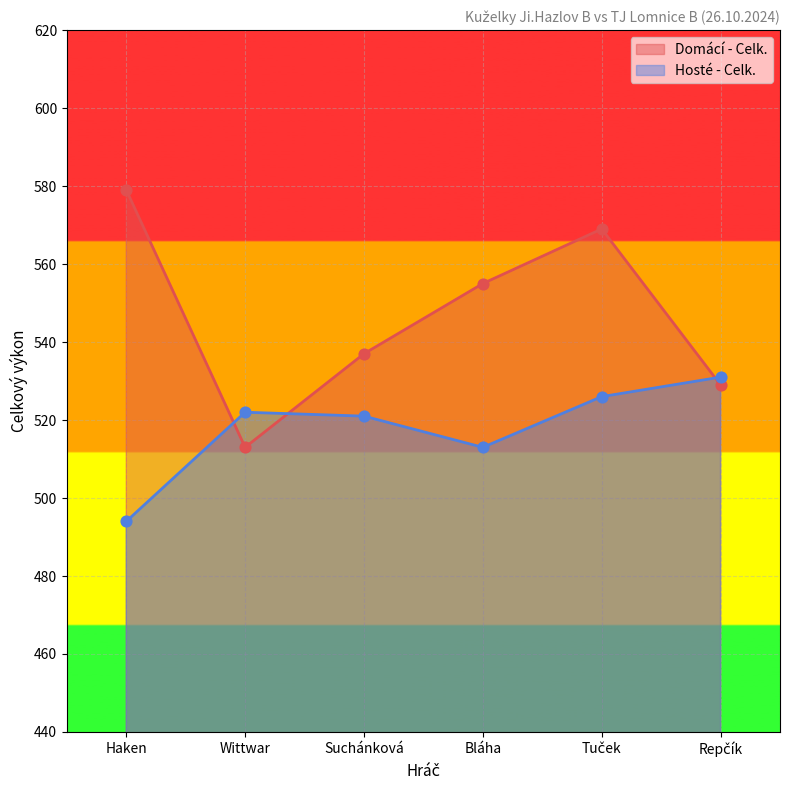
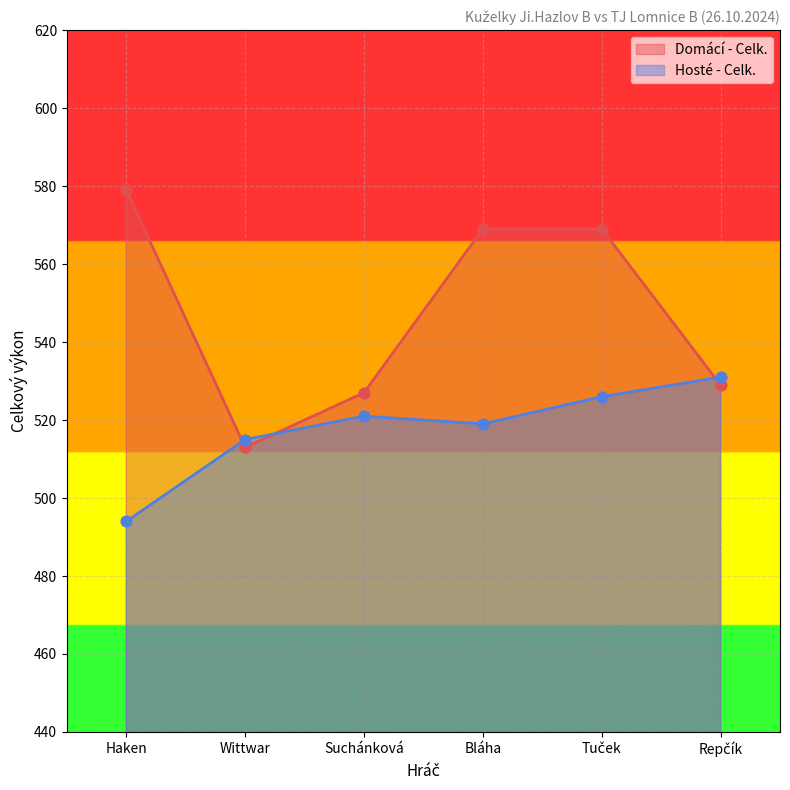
Hosté - Celk., Wittwar: 522 -> 515
Domácí - Celk., Suchánková: 537 -> 527
Domácí - Celk., Bláha: 555 -> 569
Hosté - Celk., Bláha: 513 -> 519
